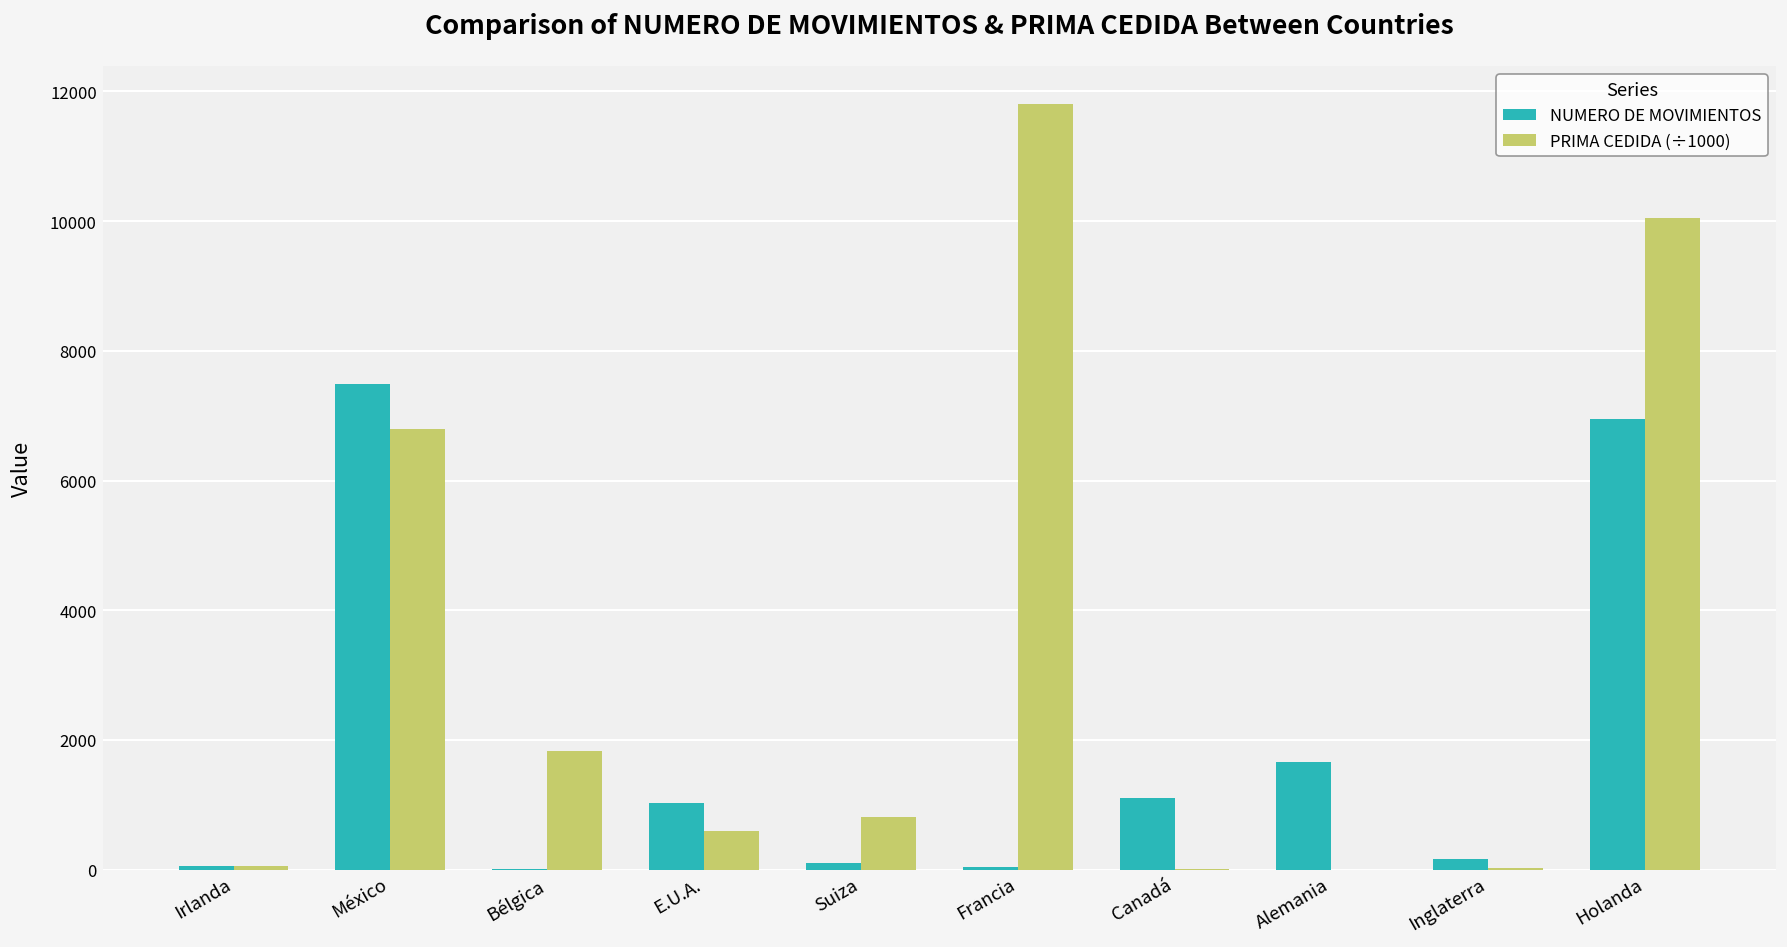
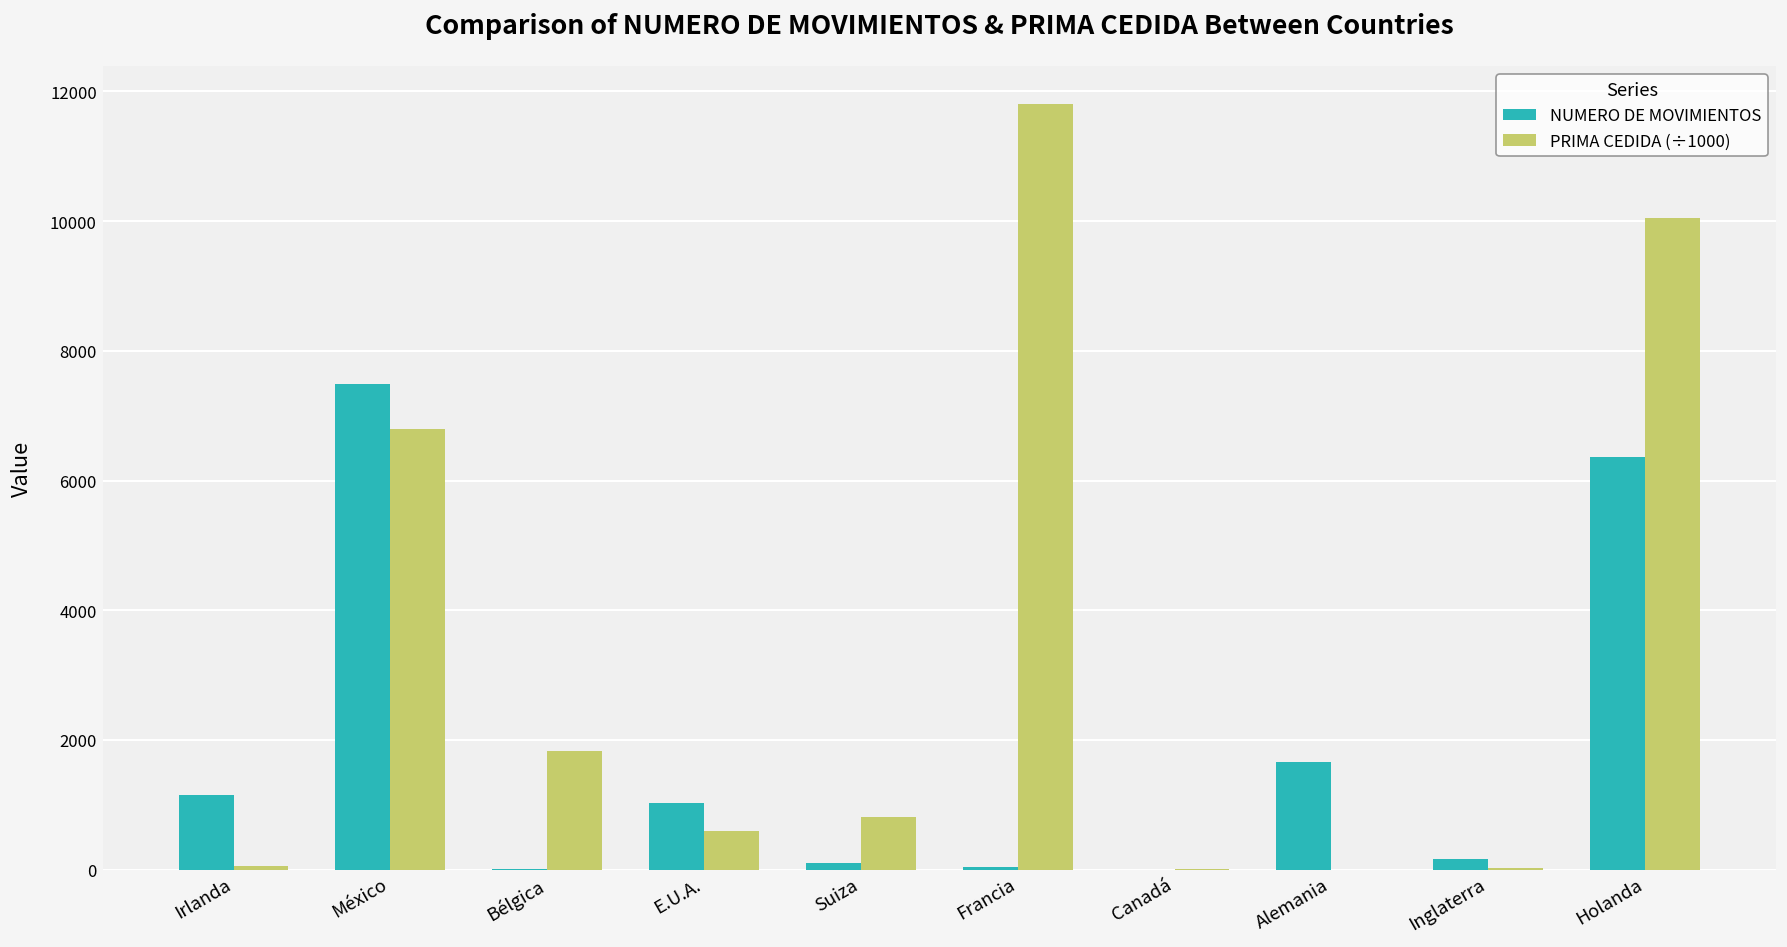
NUMERO DE MOVIMIENTOS, Irlanda: 100 -> 1100
NUMERO DE MOVIMIENTOS, Canadá: 1100 -> 0
NUMERO DE MOVIMIENTOS, Holanda: 6900 -> 6400
